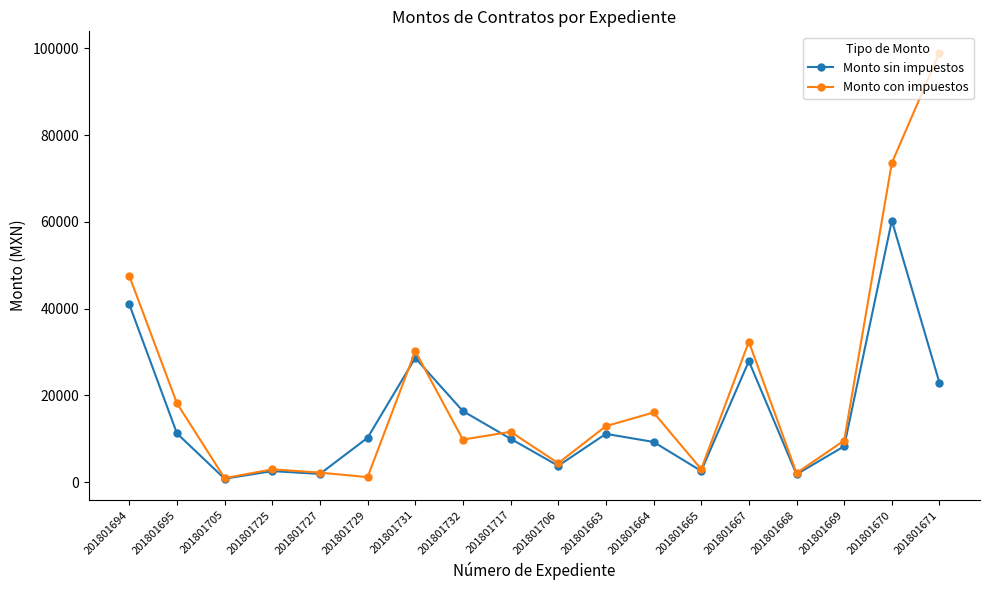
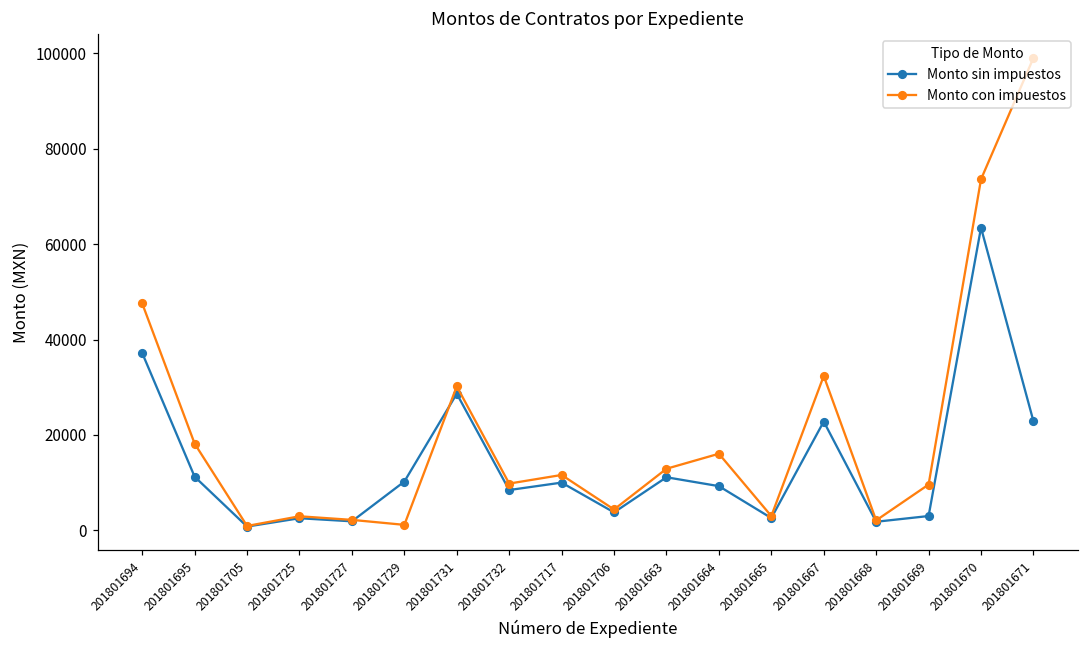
Monto sin impuestos, 201801694: 41000 -> 37000
Monto sin impuestos, 201801732: 16000 -> 8000
Monto sin impuestos, 201801667: 28000 -> 23000
Monto sin impuestos, 201801669: 8000 -> 3000
Monto sin impuestos, 201801670: 60000 -> 63000
